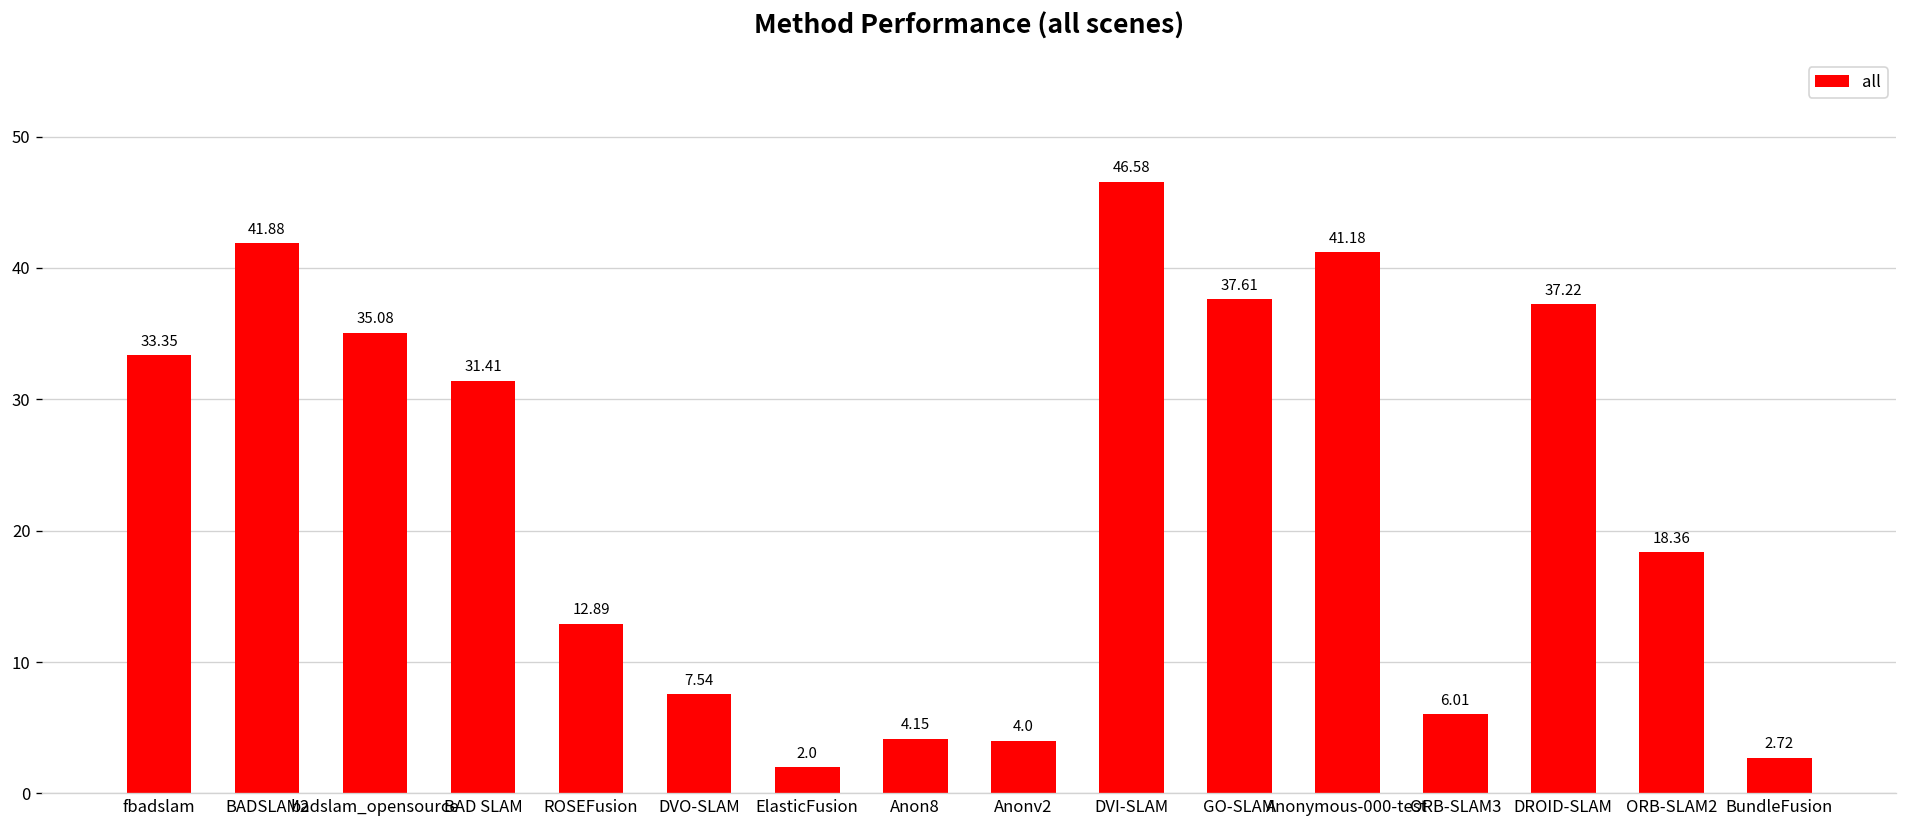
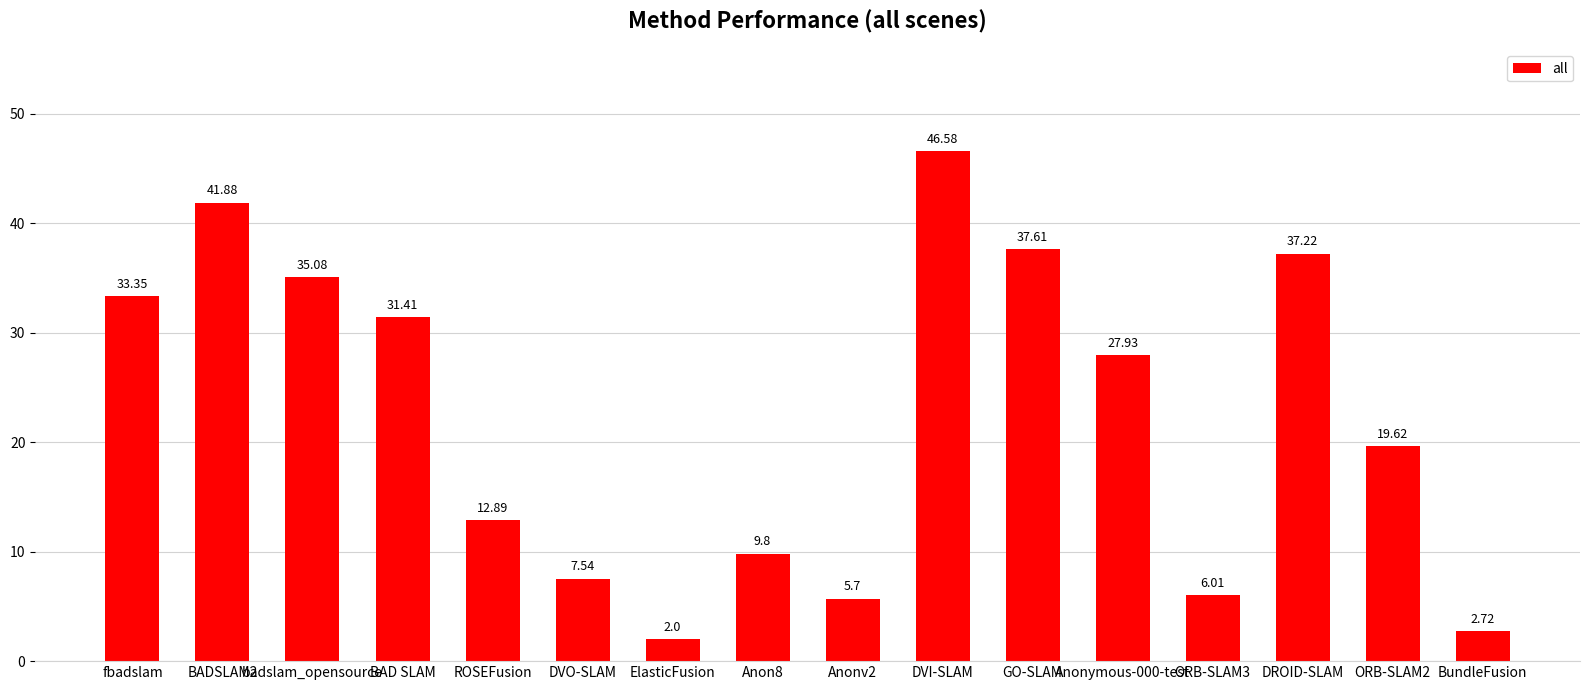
Anon8: 4.15 -> 9.8
Anonv2: 4.0 -> 5.7
Anonymous-000-test: 41.18 -> 27.93
ORB-SLAM2: 18.36 -> 19.62
